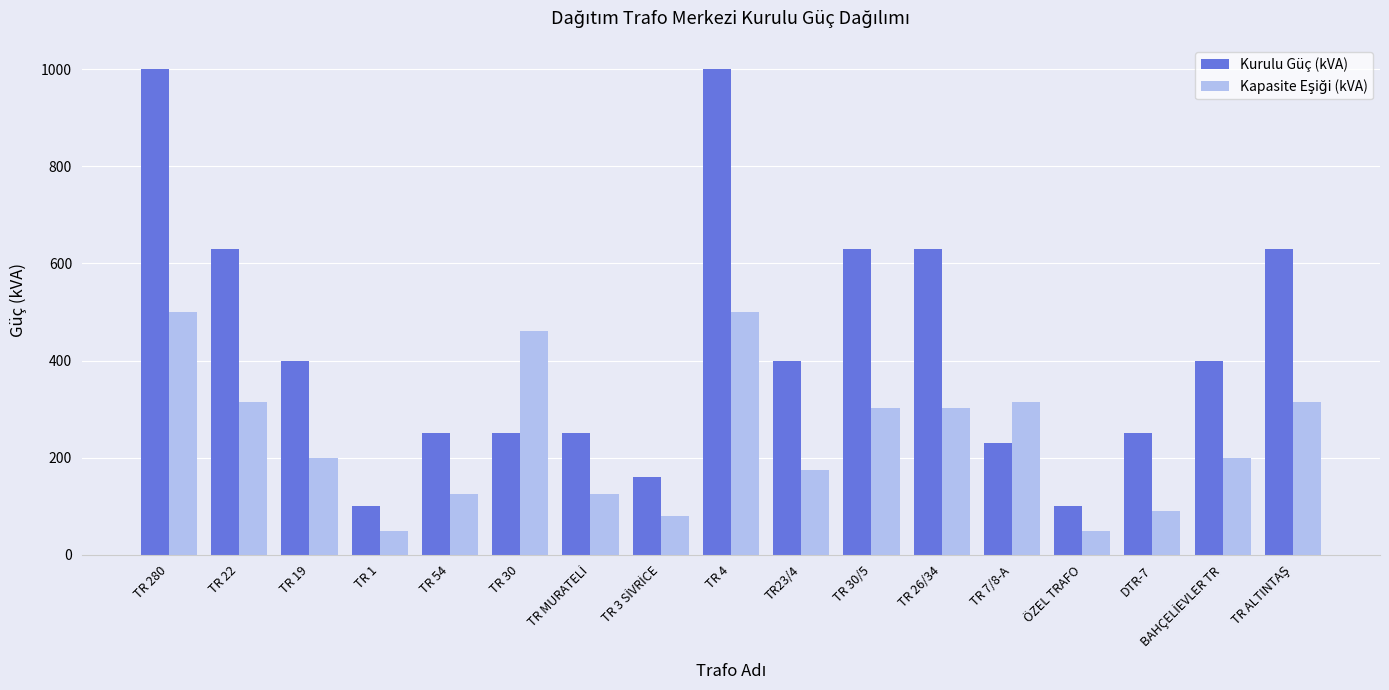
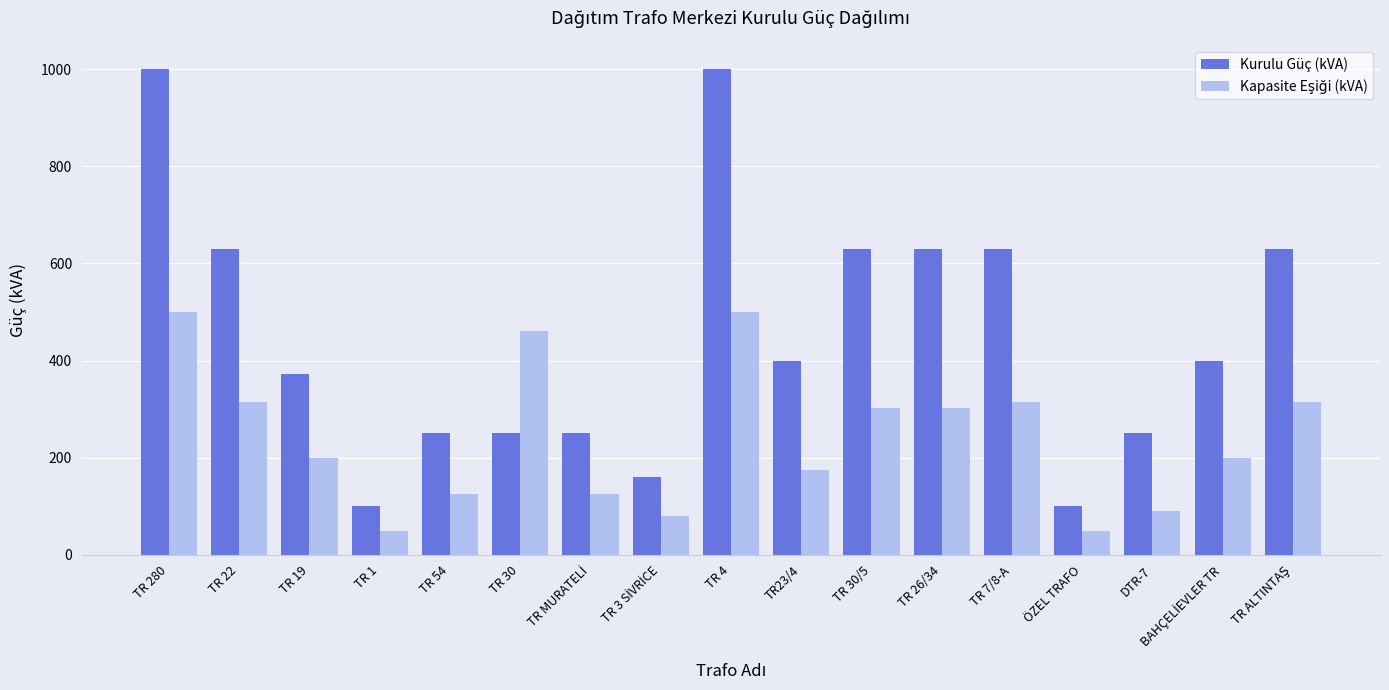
Kurulu Güç (kVA), TR 19: 400 -> 370
Kurulu Güç (kVA), TR 7/8-A: 230 -> 630
